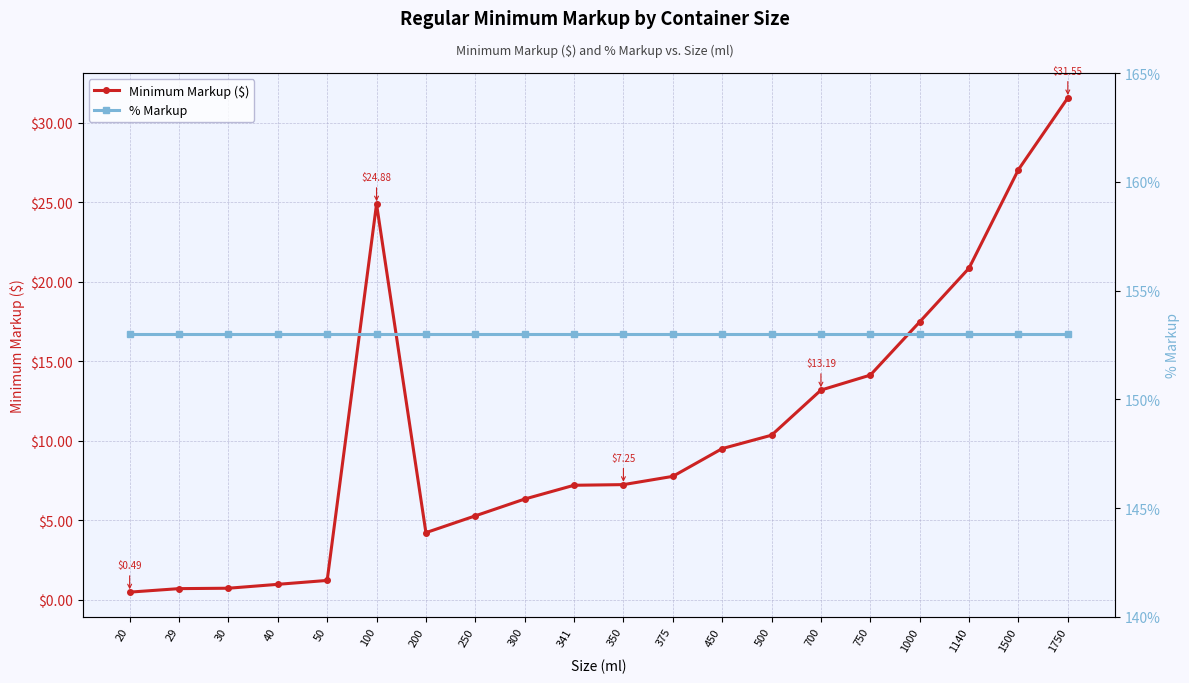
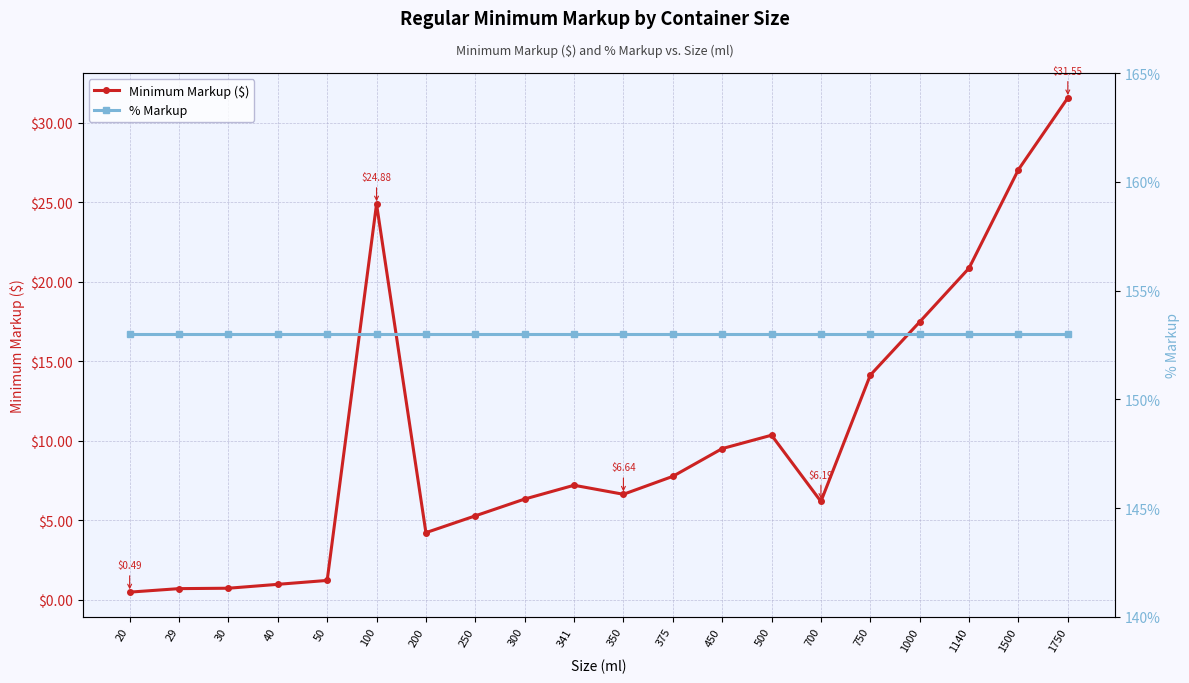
Minimum Markup ($), 350: $7.25 -> $6.64
Minimum Markup ($), 700: $13.19 -> $6.19
